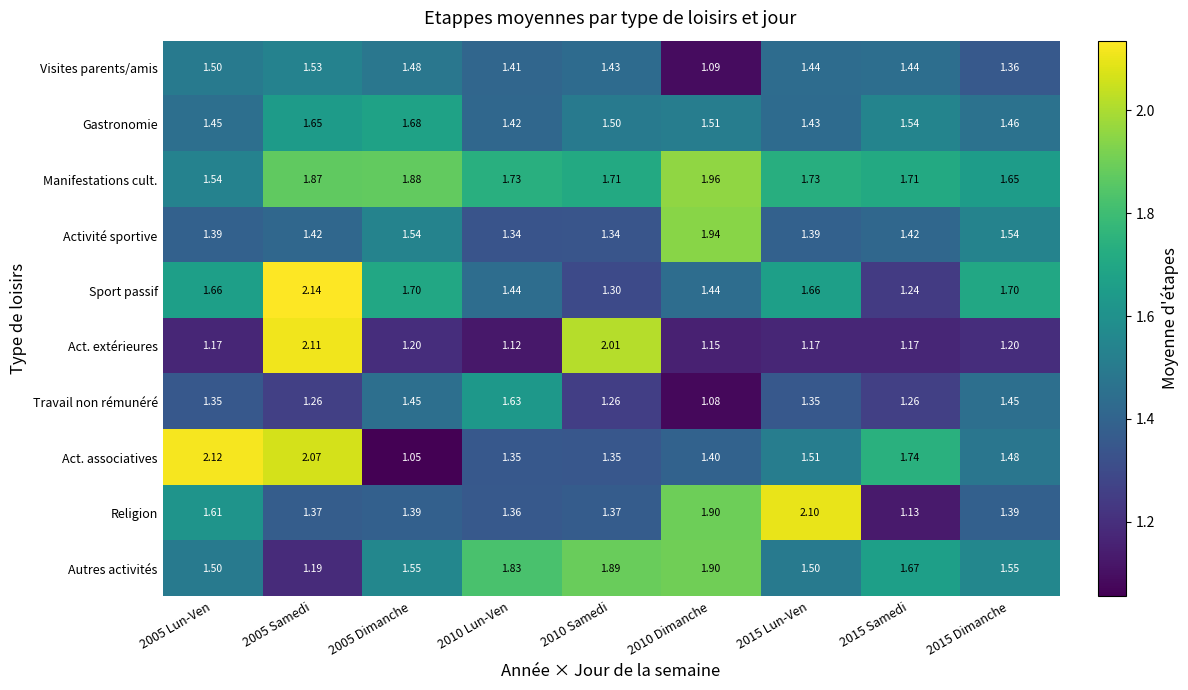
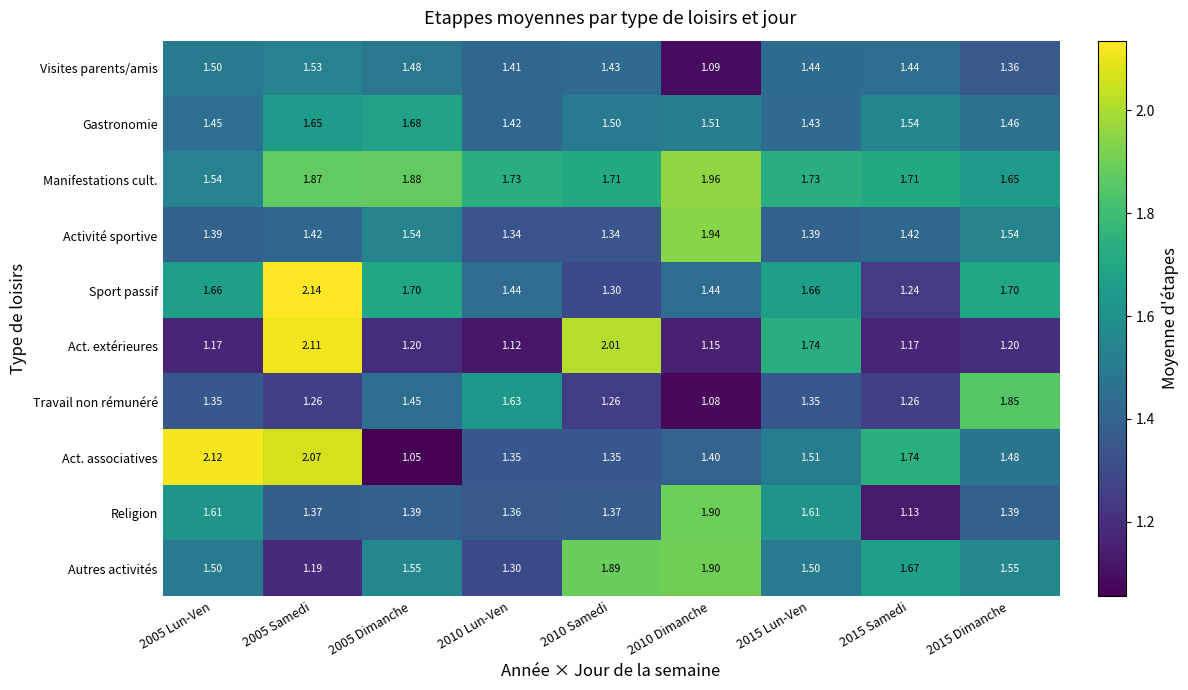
Act. extérieures, 2015 Lun-Ven: 1.17 -> 1.74
Travail non rémunéré, 2015 Dimanche: 1.45 -> 1.85
Religion, 2015 Lun-Ven: 2.10 -> 1.61
Autres activités, 2010 Lun-Ven: 1.83 -> 1.30
